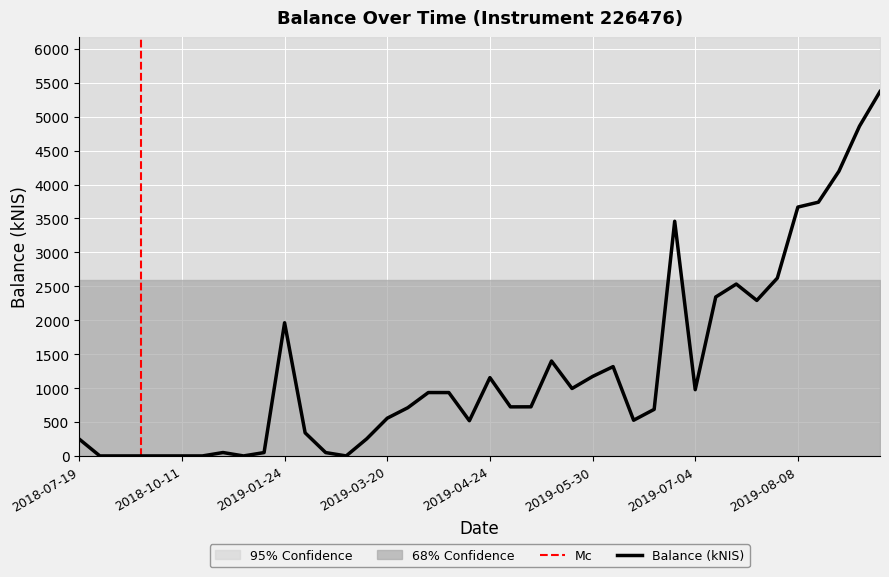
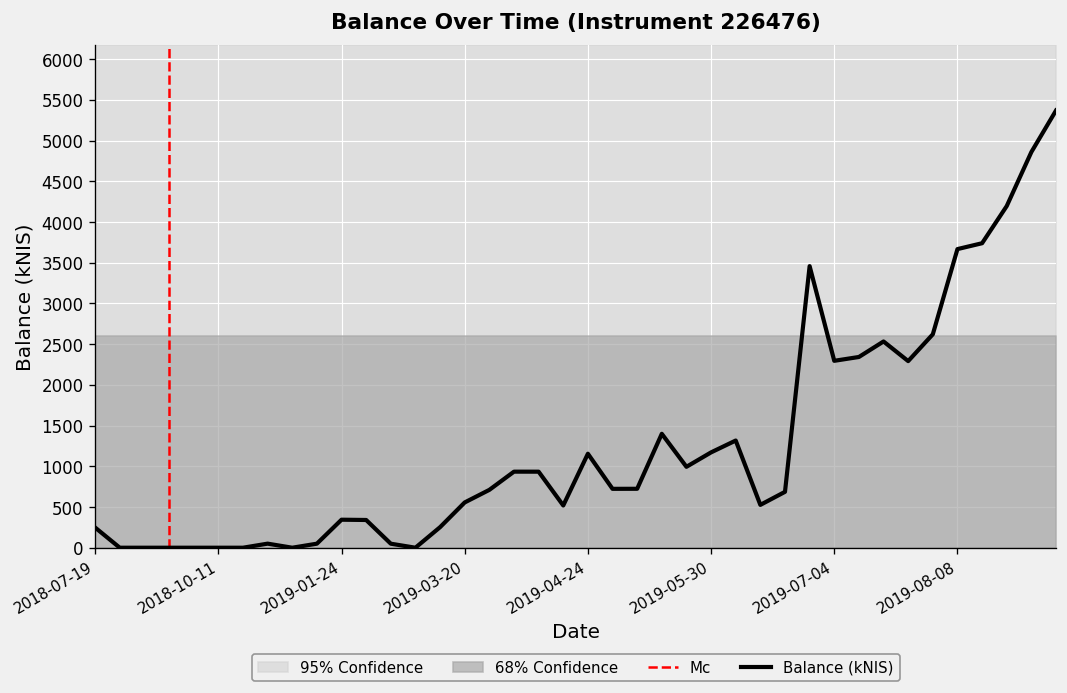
Balance (kNIS), 2019-01-24: 2000 -> 300
Balance (kNIS), 2019-07-04: 1000 -> 2300
